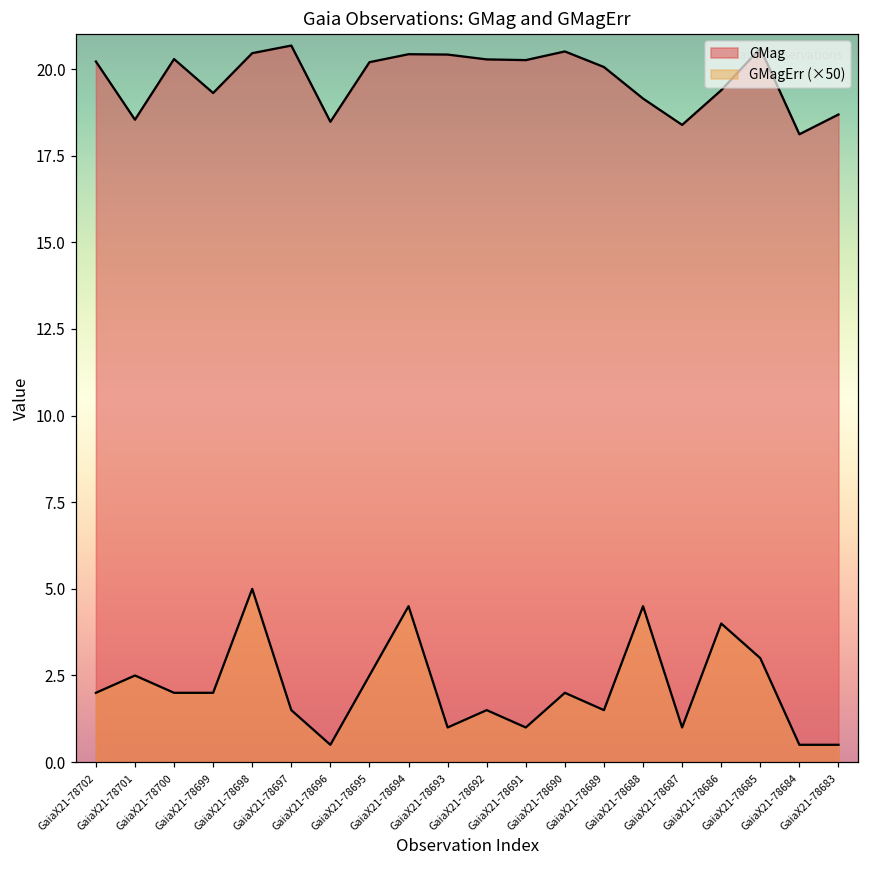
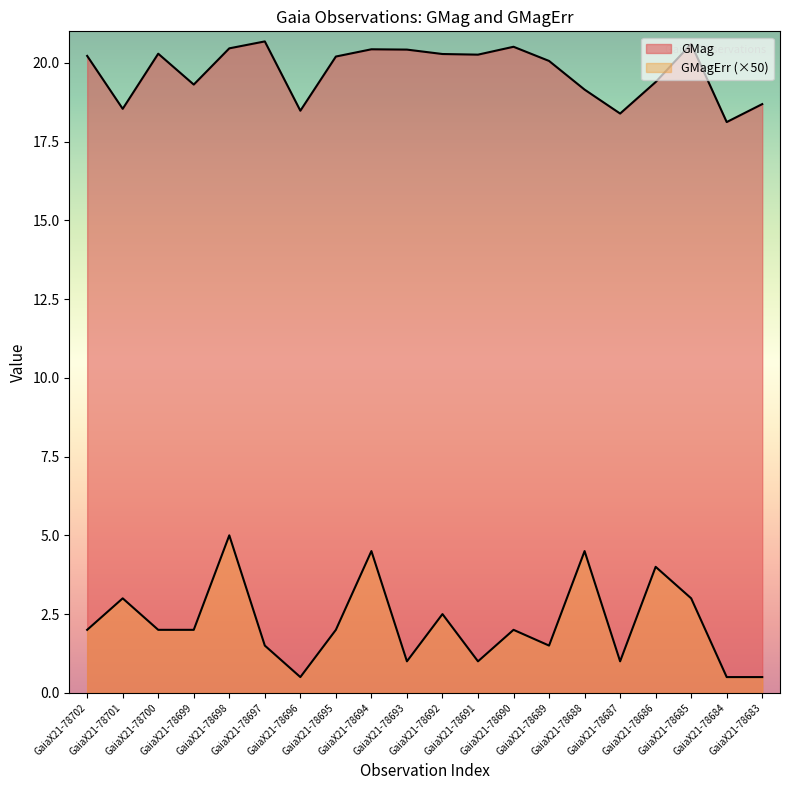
GMagErr (×50), GaiaX21-78701: 2.5 -> 3.0
GMagErr (×50), GaiaX21-78695: 2.5 -> 2.0
GMagErr (×50), GaiaX21-78692: 1.5 -> 2.5
